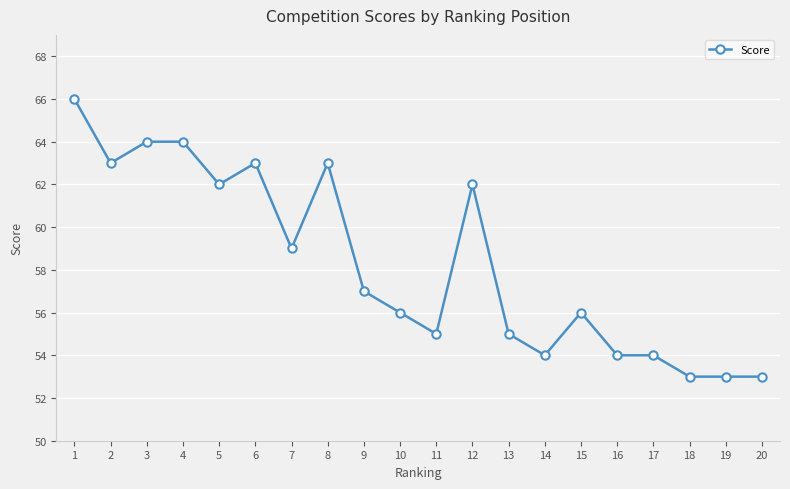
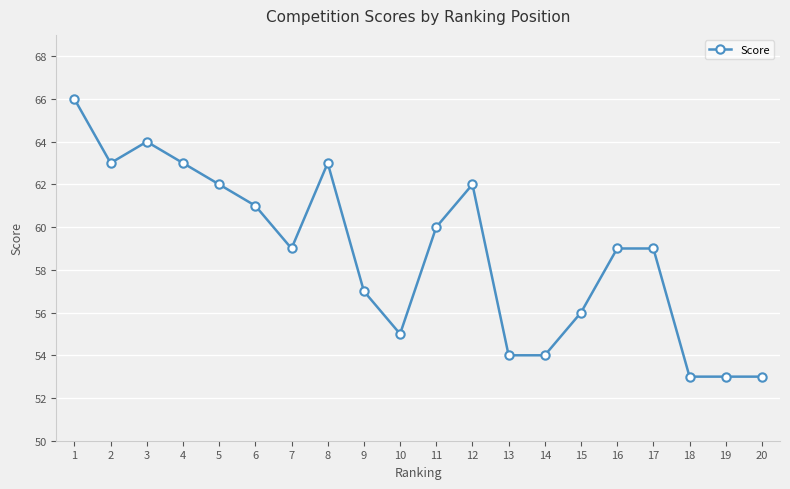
4: 64 -> 63
6: 63 -> 61
10: 56 -> 55
11: 55 -> 60
13: 55 -> 54
16: 54 -> 59
17: 54 -> 59
